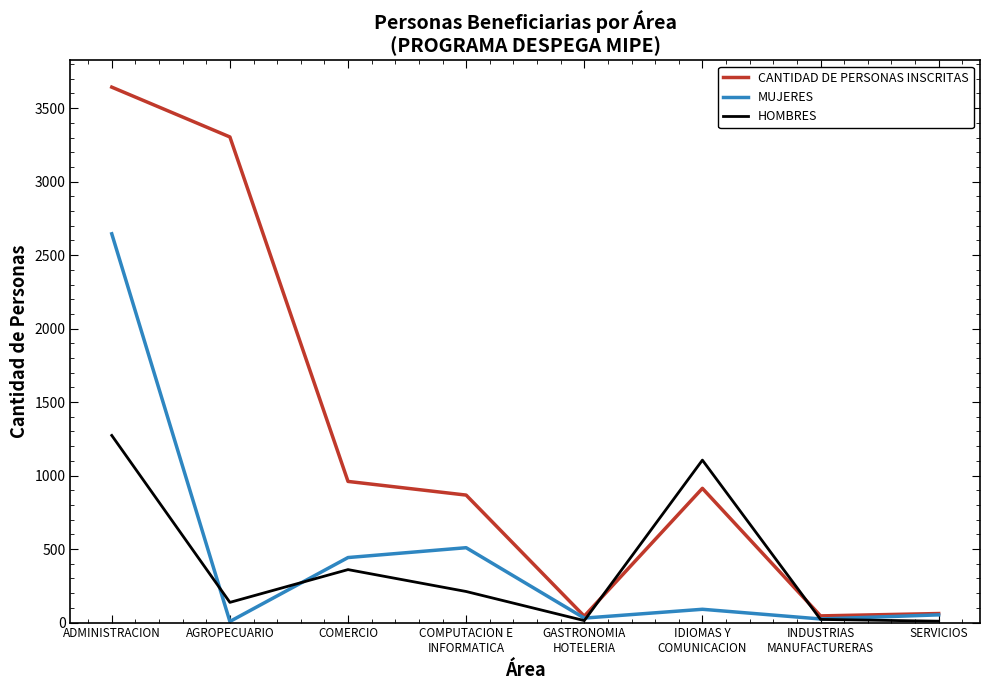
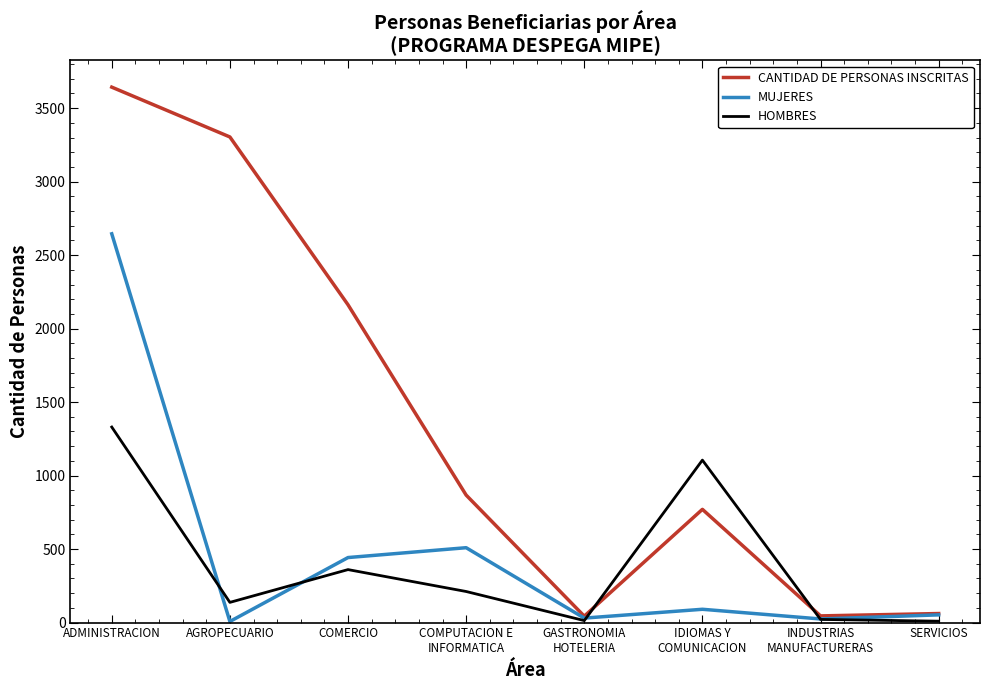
HOMBRES, ADMINISTRACION: 1270 -> 1330
CANTIDAD DE PERSONAS INSCRITAS, COMERCIO: 960 -> 2160
CANTIDAD DE PERSONAS INSCRITAS, IDIOMAS Y COMUNICACION: 910 -> 770
